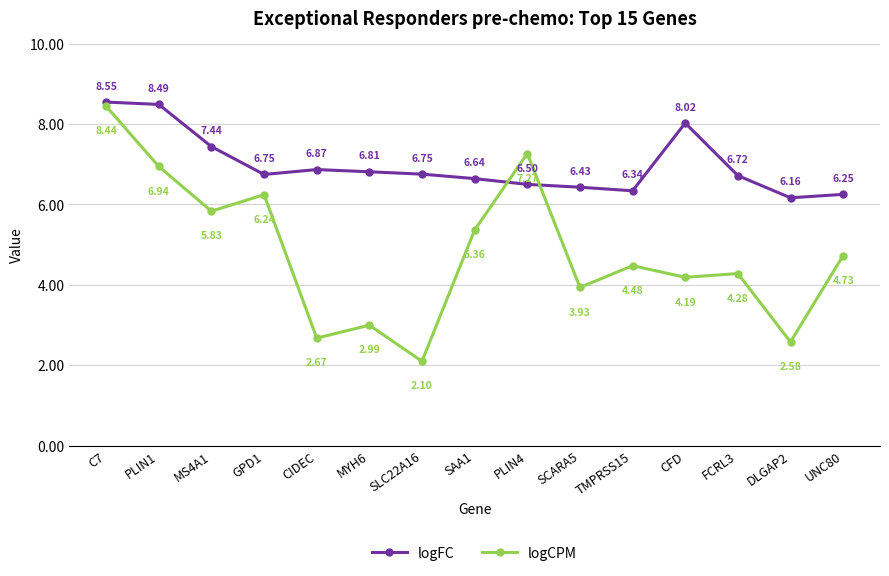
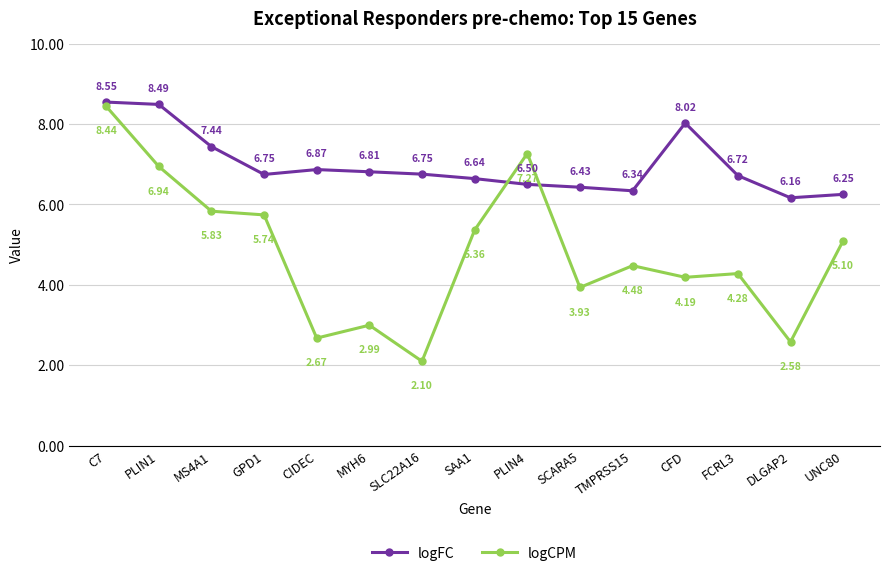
logCPM, GPD1: 6.24 -> 5.74
logCPM, UNC80: 4.73 -> 5.10
